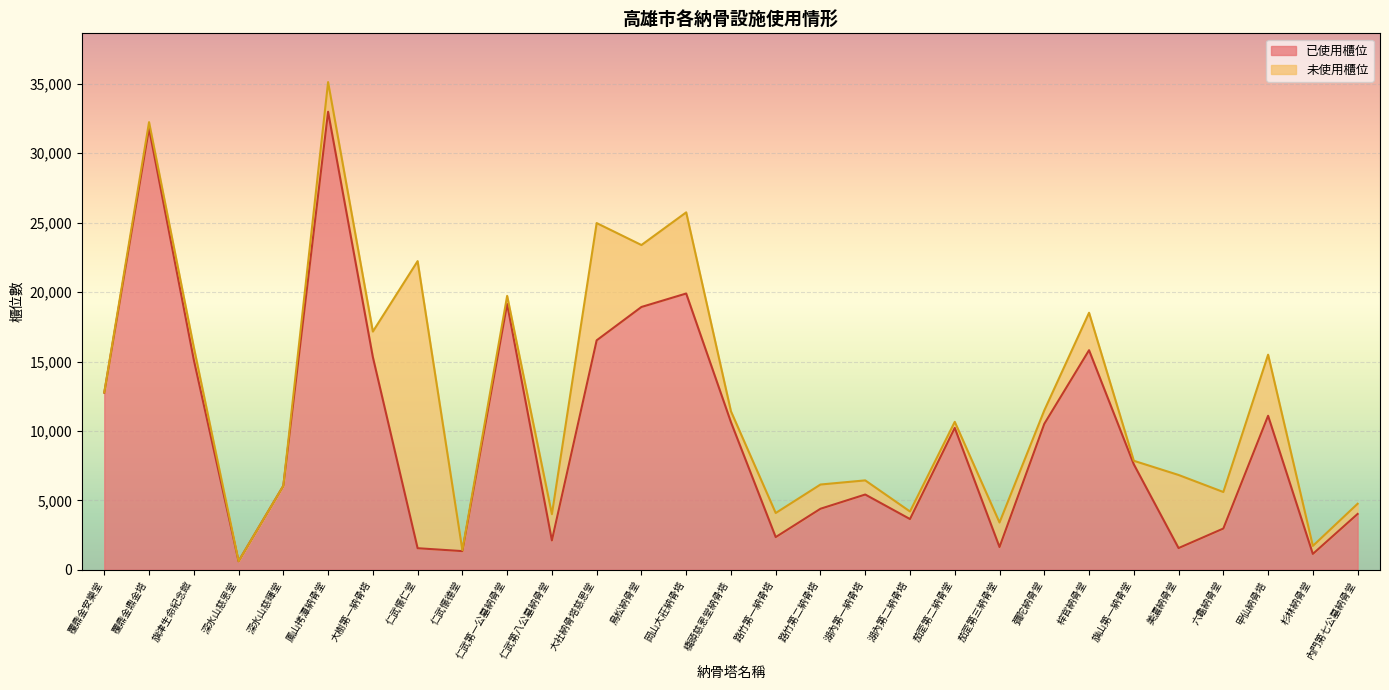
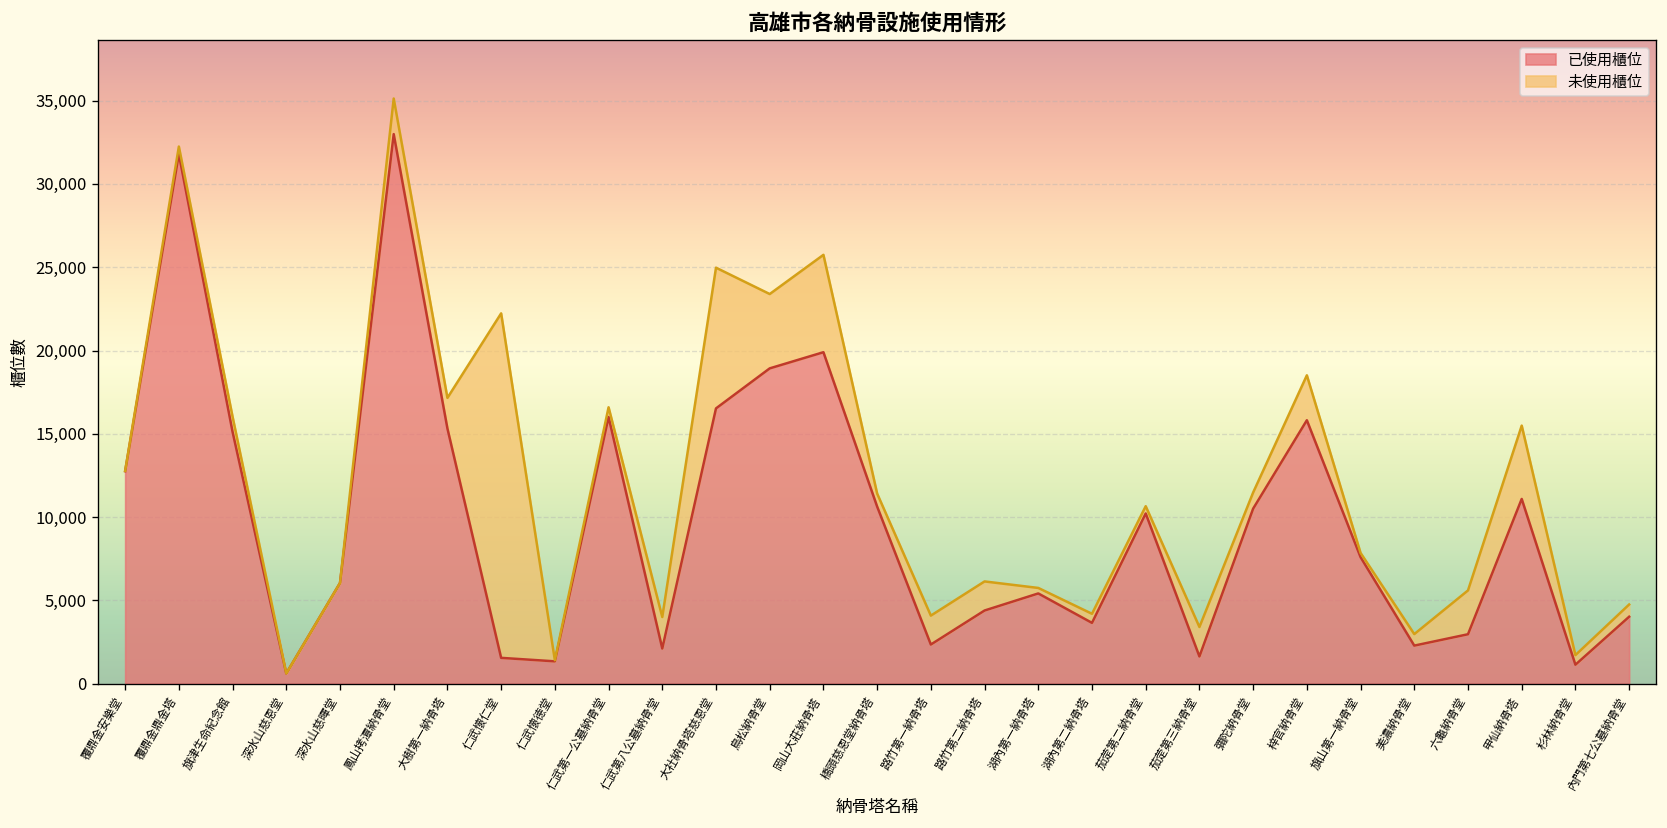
已使用櫃位, 仁武第一公墓納骨堂: 19,100 -> 16,000
未使用櫃位, 湖內第一納骨塔: 1,000 -> 300
已使用櫃位, 美濃納骨堂: 1,600 -> 2,300
未使用櫃位, 美濃納骨堂: 5,300 -> 700
